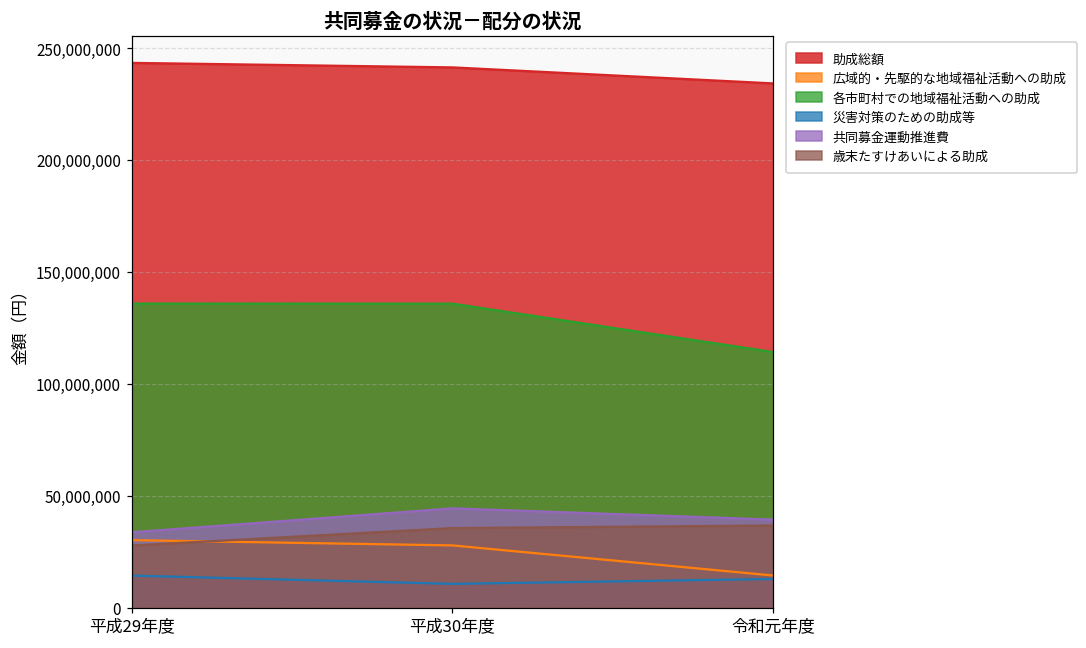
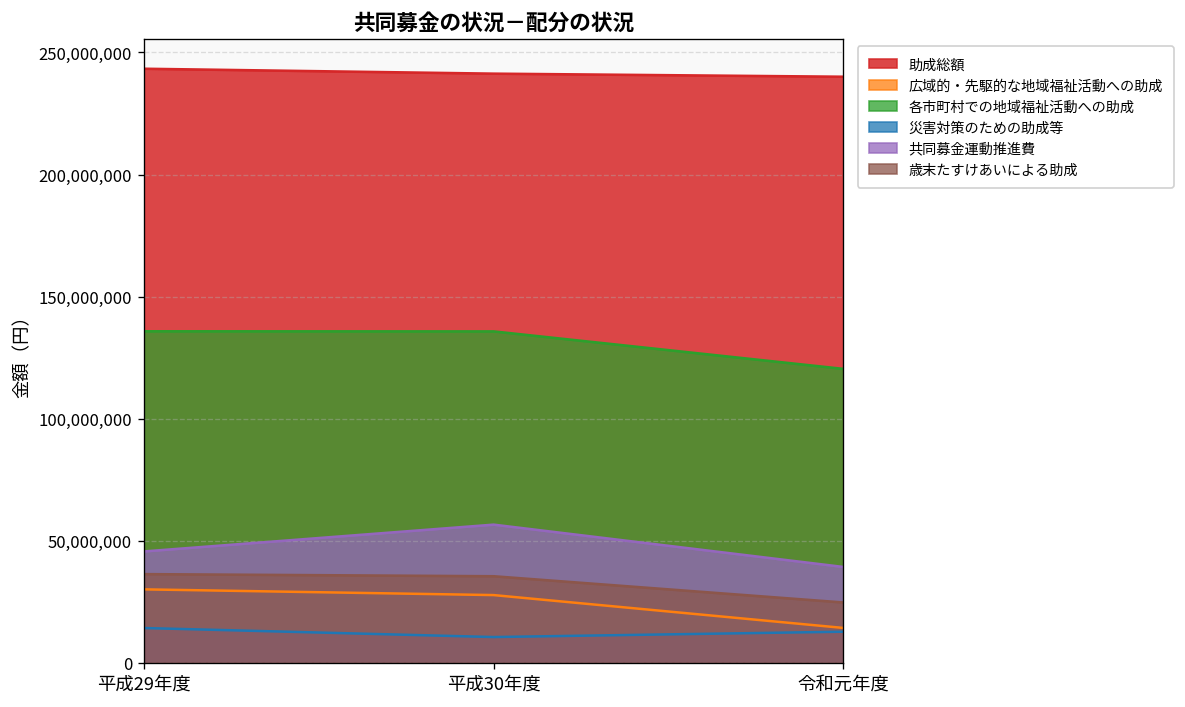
共同募金運動推進費, 平成29年度: 34,000,000 -> 46,000,000
歳末たすけあいによる助成, 平成29年度: 28,000,000 -> 36,000,000
共同募金運動推進費, 平成30年度: 44,000,000 -> 57,000,000
助成総額, 令和元年度: 234,000,000 -> 240,000,000
各市町村での地域福祉活動への助成, 令和元年度: 114,000,000 -> 120,000,000
歳末たすけあいによる助成, 令和元年度: 37,000,000 -> 25,000,000
